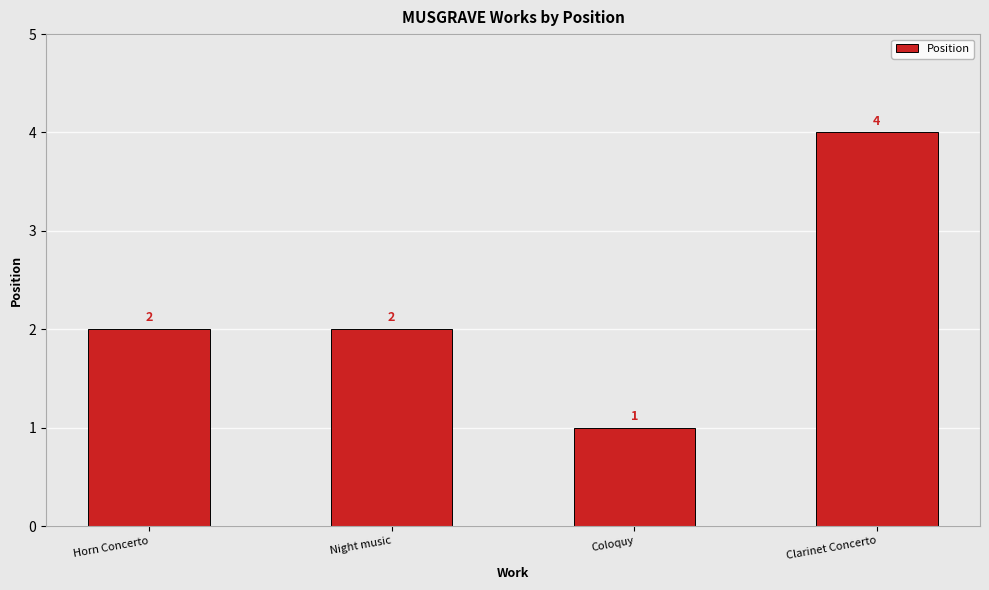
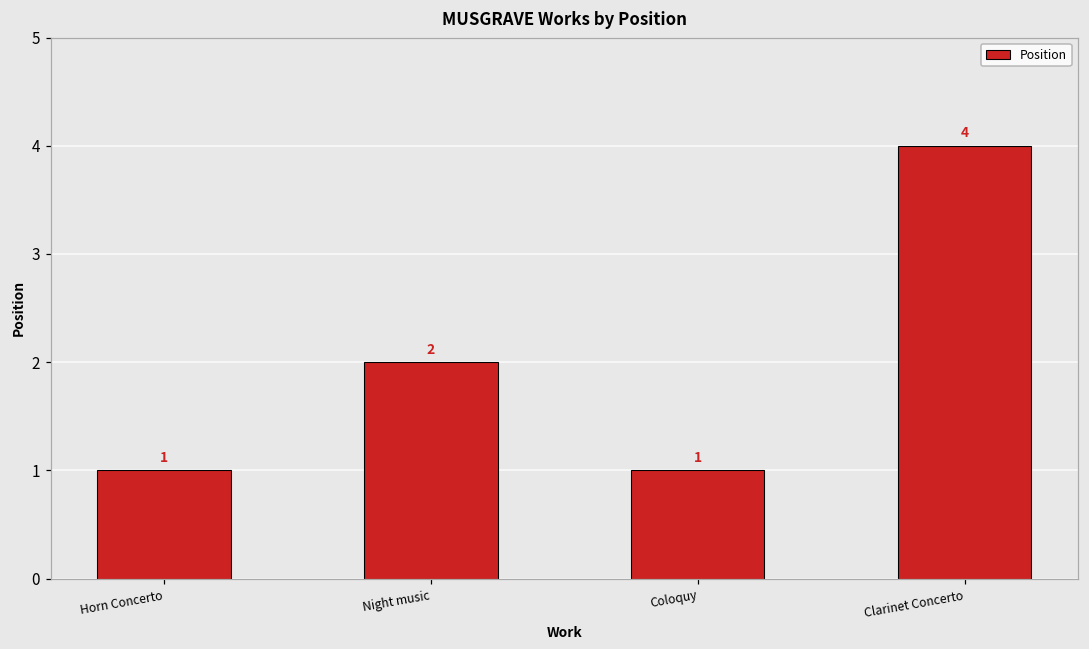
Horn Concerto: 2 -> 1
